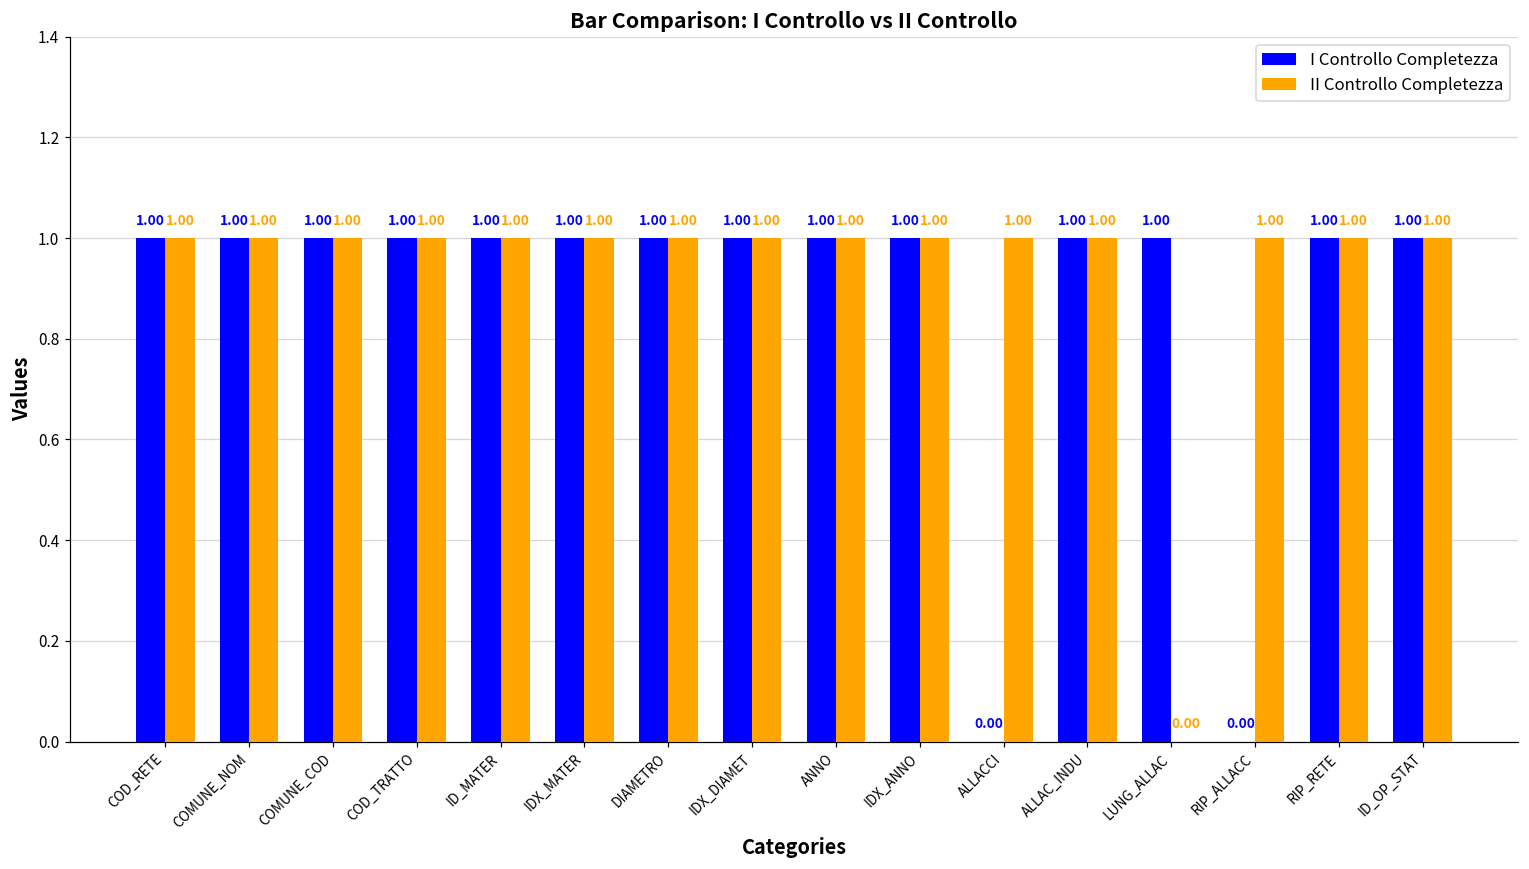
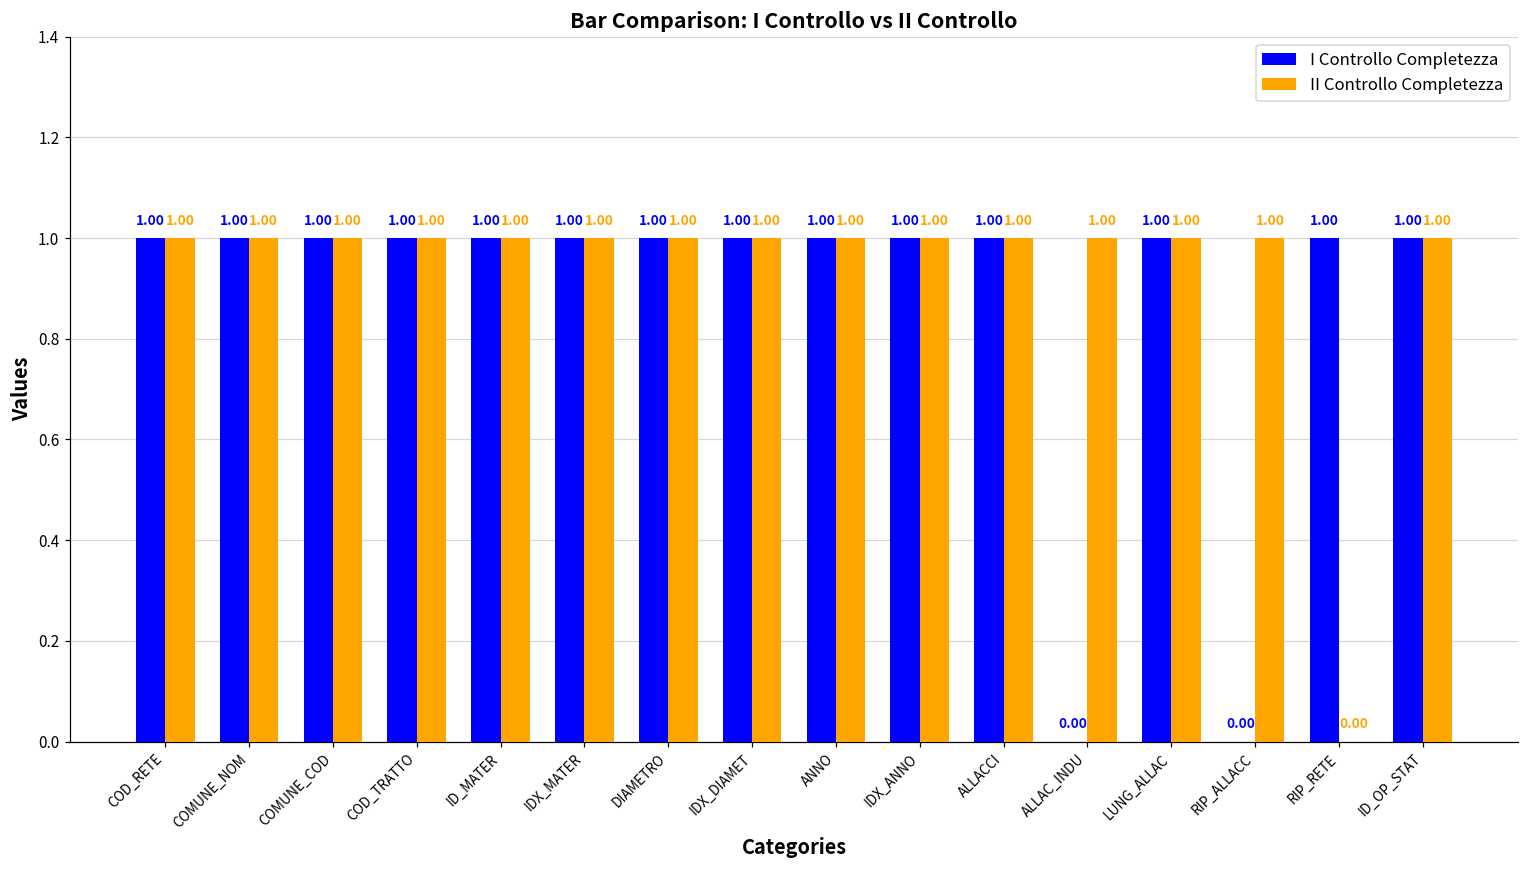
I Controllo Completezza, ALLACCI: 0.00 -> 1.00
I Controllo Completezza, ALLAC_INDU: 1.00 -> 0.00
II Controllo Completezza, LUNG_ALLAC: 0.00 -> 1.00
II Controllo Completezza, RIP_RETE: 1.00 -> 0.00
